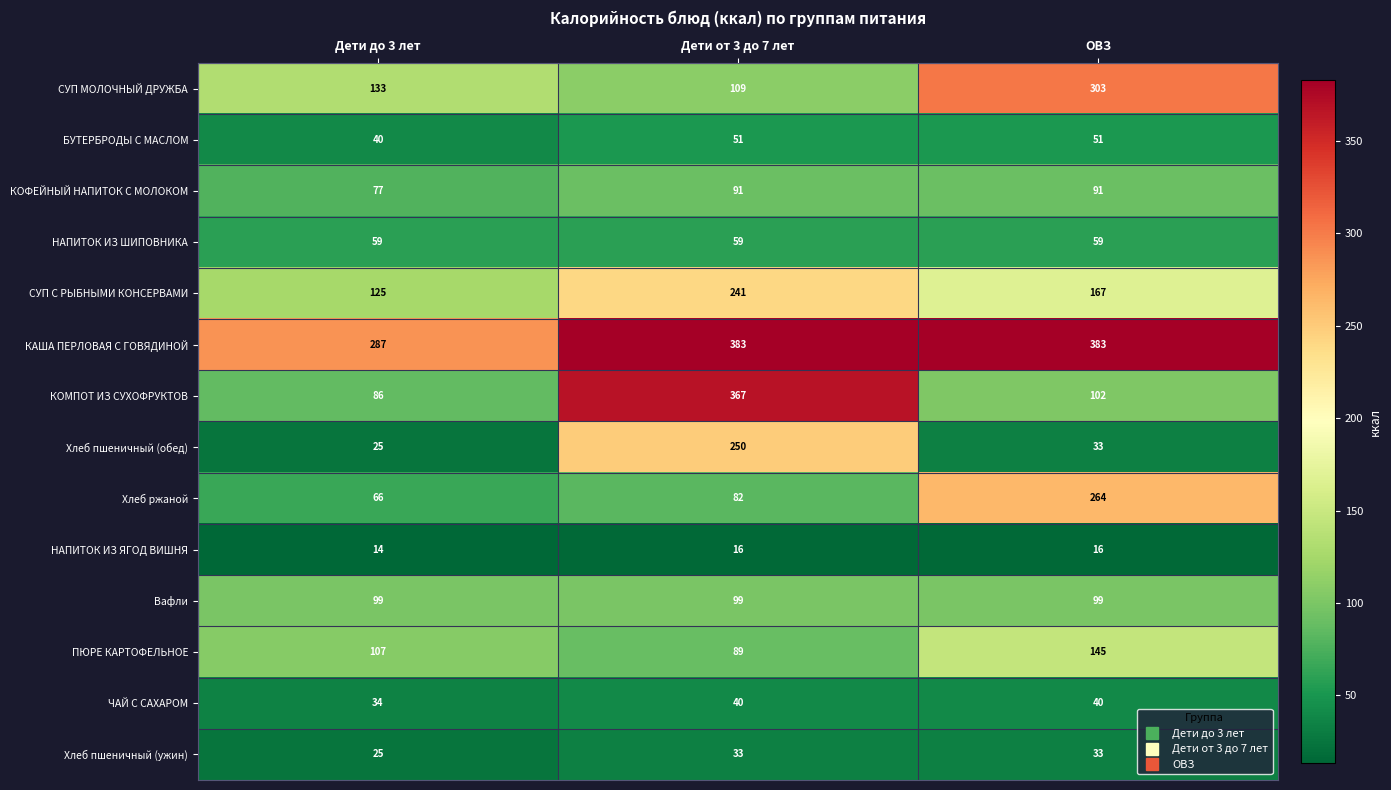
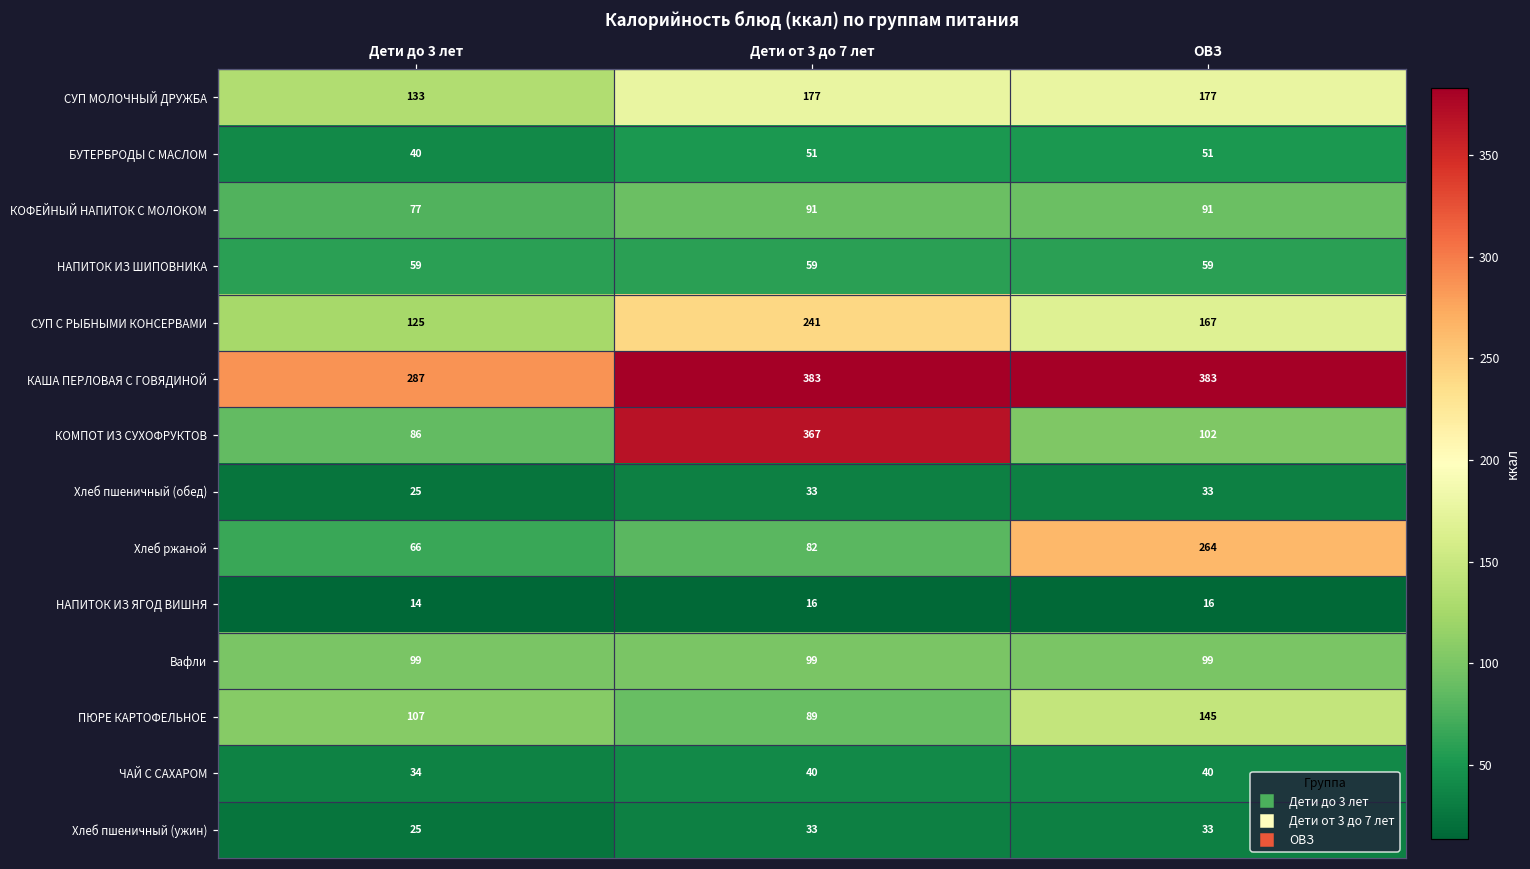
СУП МОЛОЧНЫЙ ДРУЖБА, Дети от 3 до 7 лет: 109 -> 177
СУП МОЛОЧНЫЙ ДРУЖБА, ОВЗ: 303 -> 177
Хлеб пшеничный (обед), Дети от 3 до 7 лет: 250 -> 33
